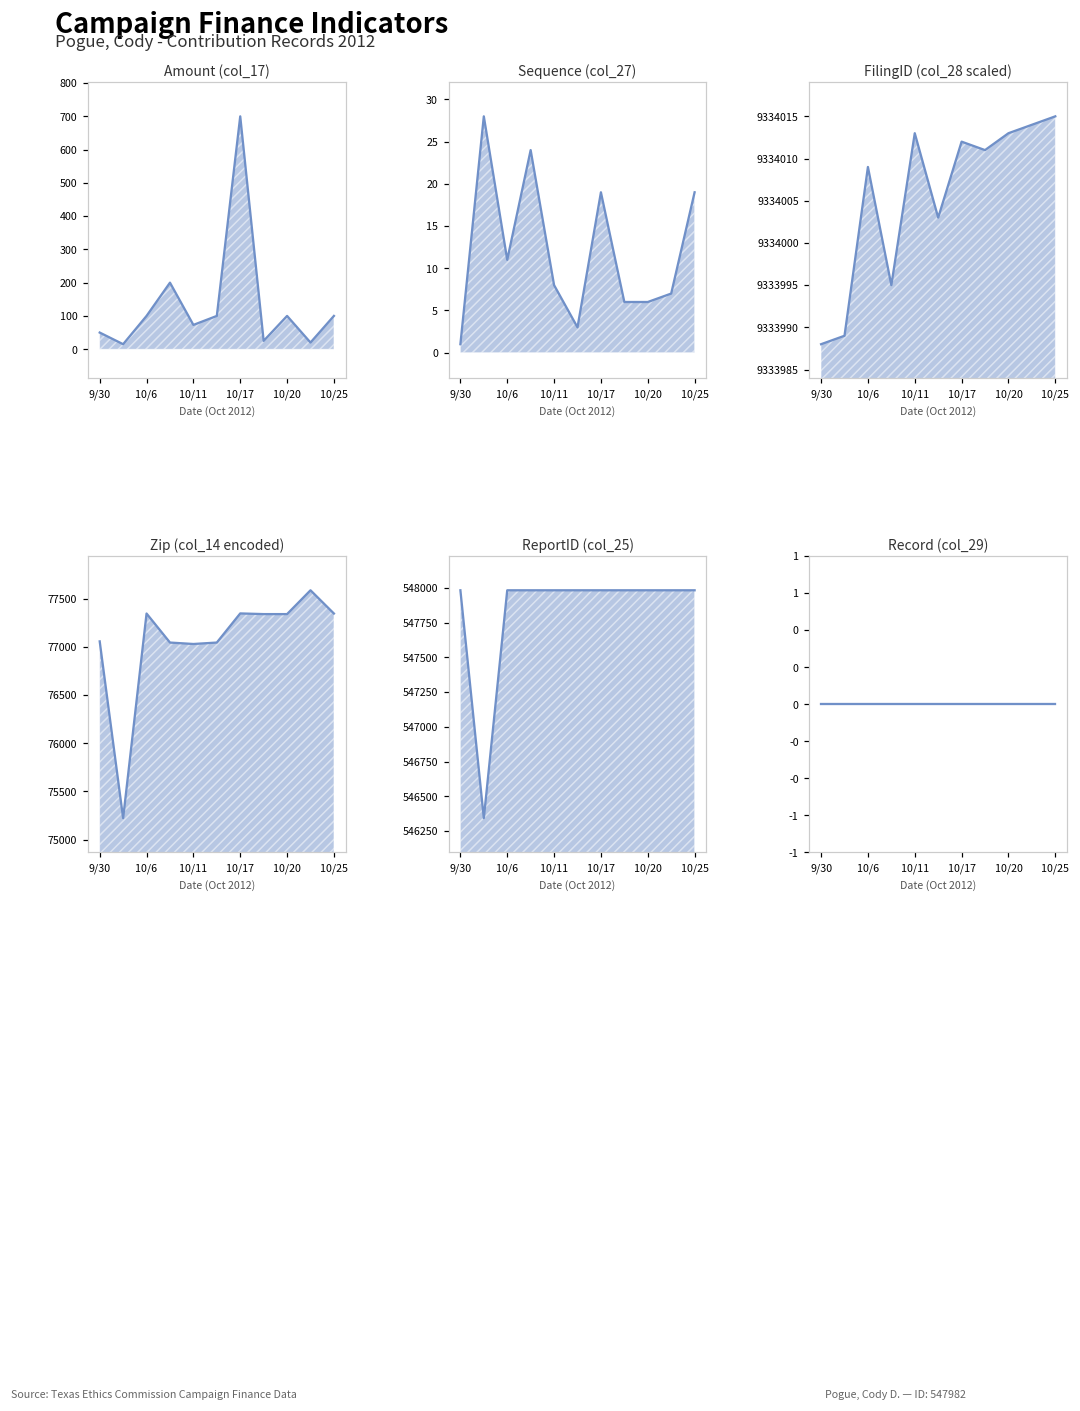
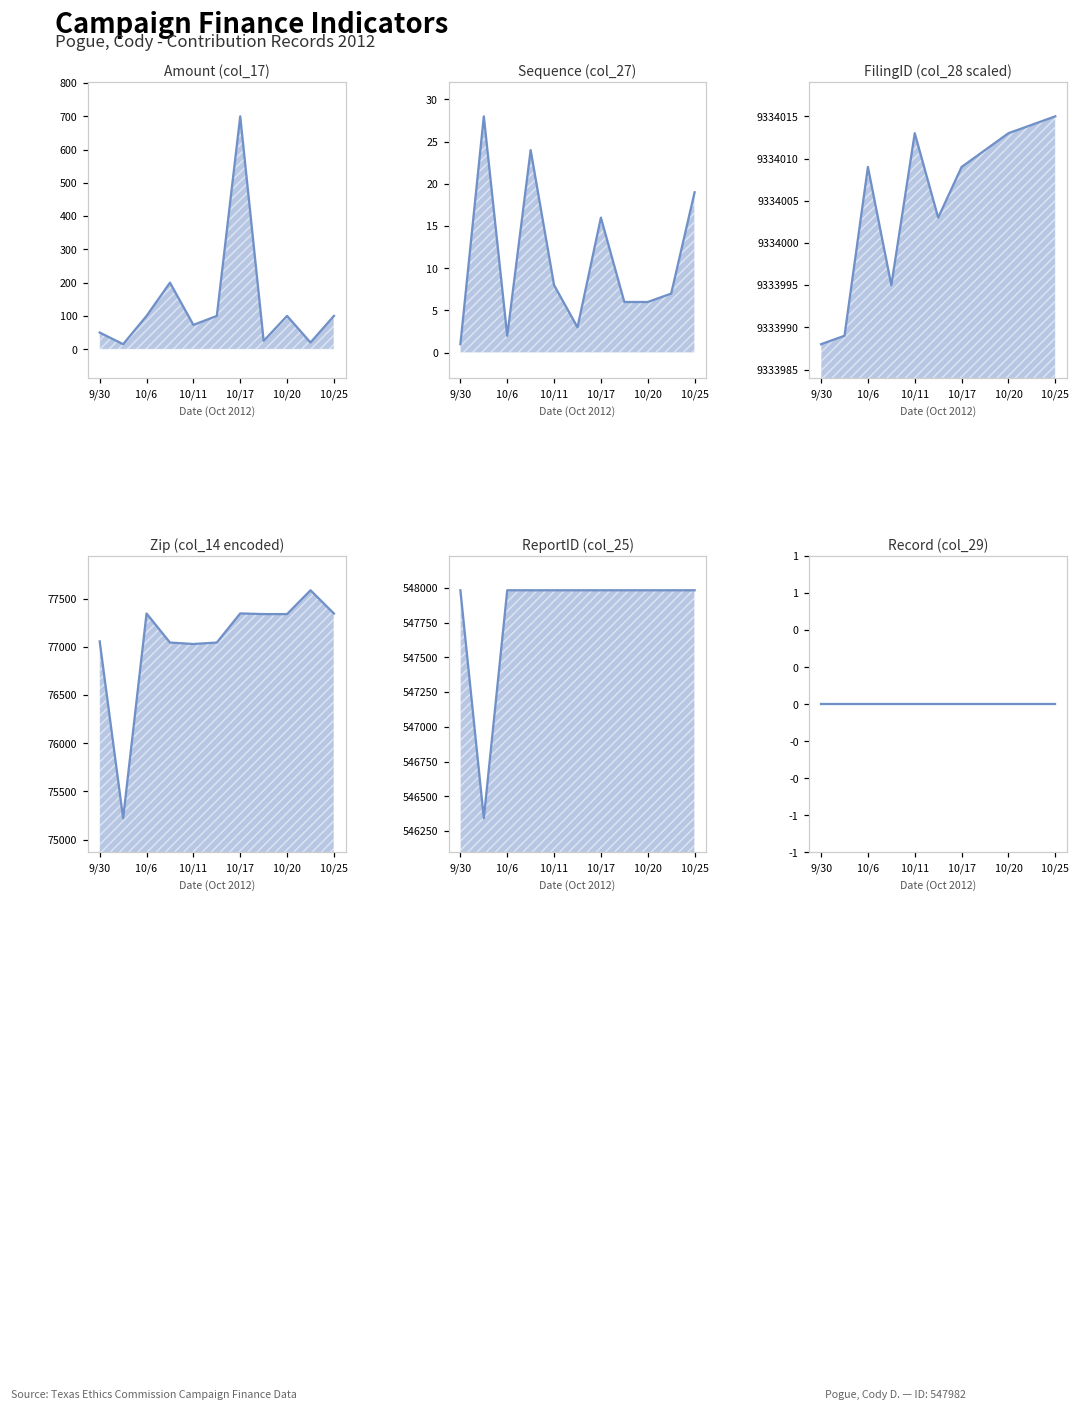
Sequence (col_27), 10/6: 11 -> 2
Sequence (col_27), 10/17: 19 -> 16
FilingID (col_28 scaled), 10/17: 9334012 -> 9334009
